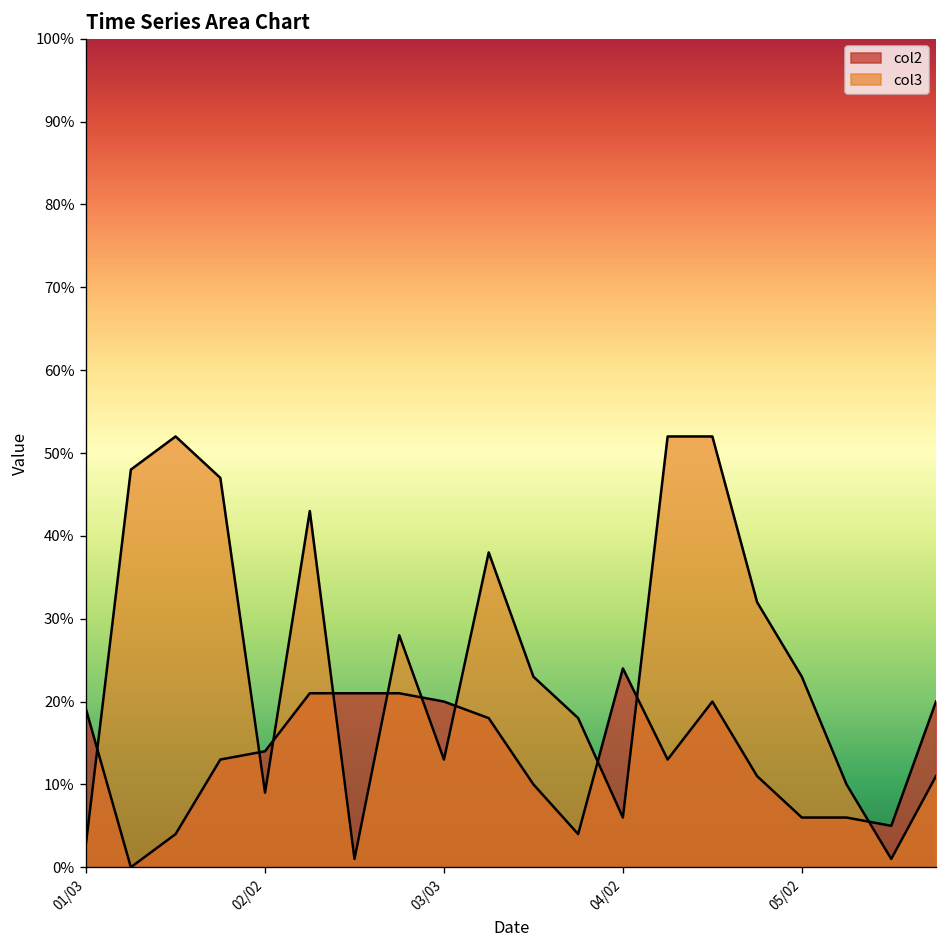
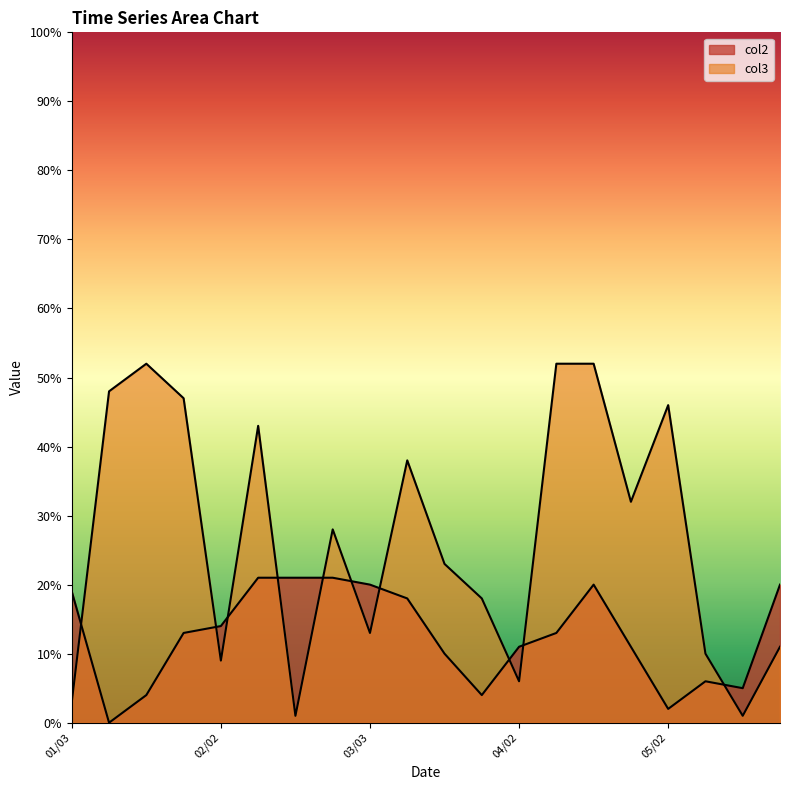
col2, 04/02: 24% -> 11%
col2, 05/02: 6% -> 2%
col3, 05/02: 23% -> 46%
